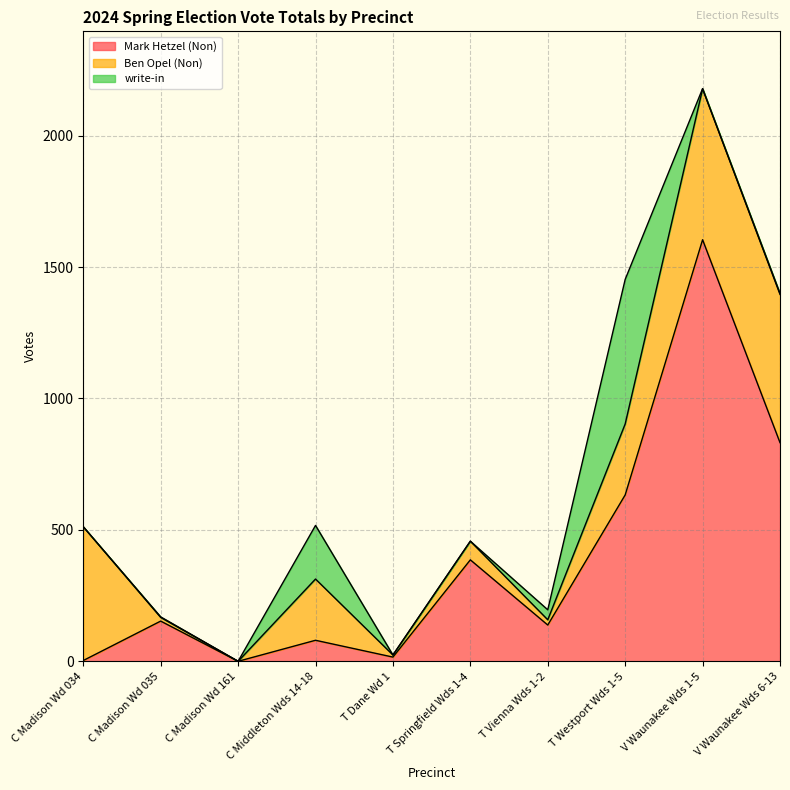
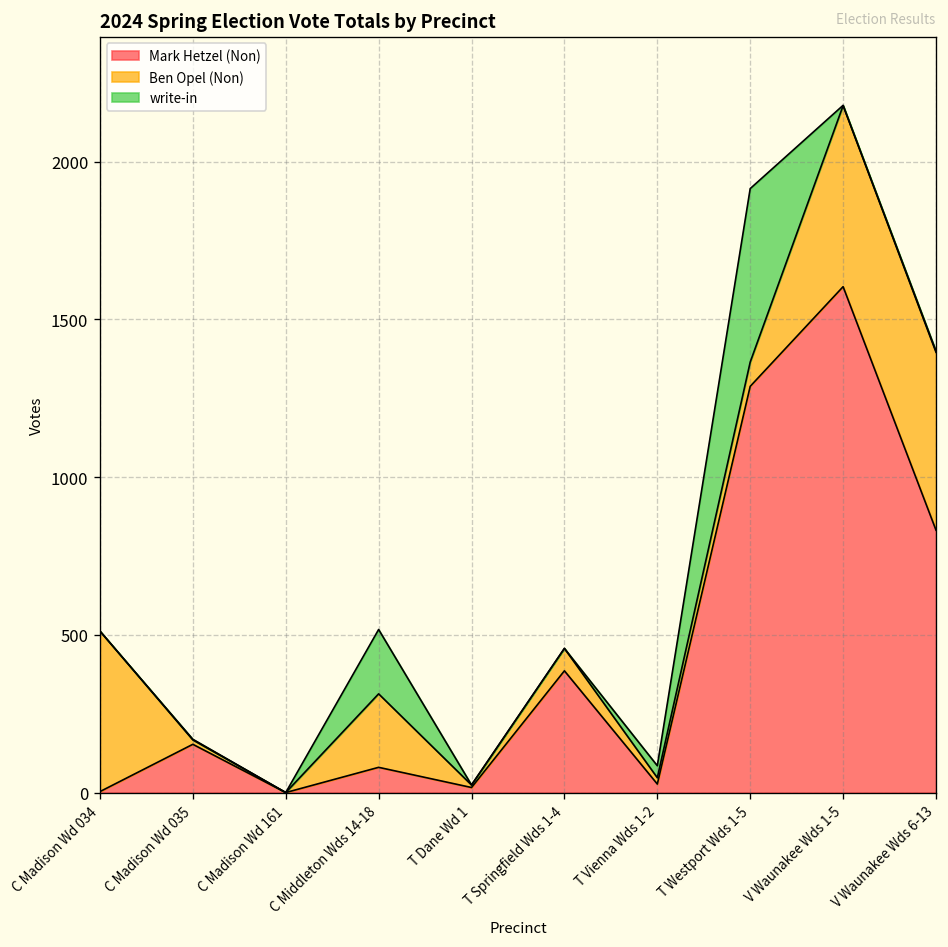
Mark Hetzel (Non), T Vienna Wds 1-2: 140 -> 30
Mark Hetzel (Non), T Westport Wds 1-5: 630 -> 1290
Ben Opel (Non), T Westport Wds 1-5: 270 -> 80
